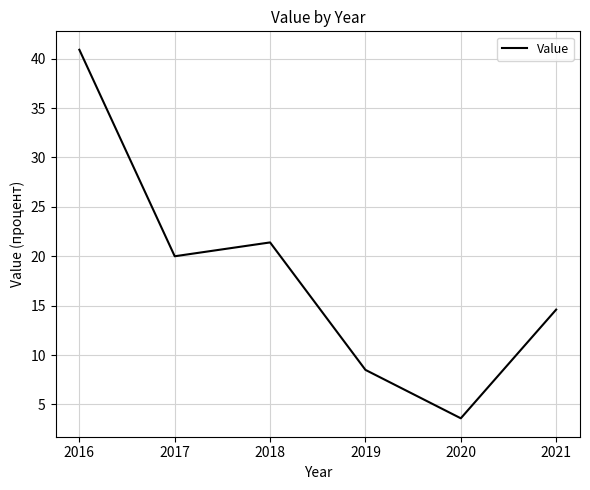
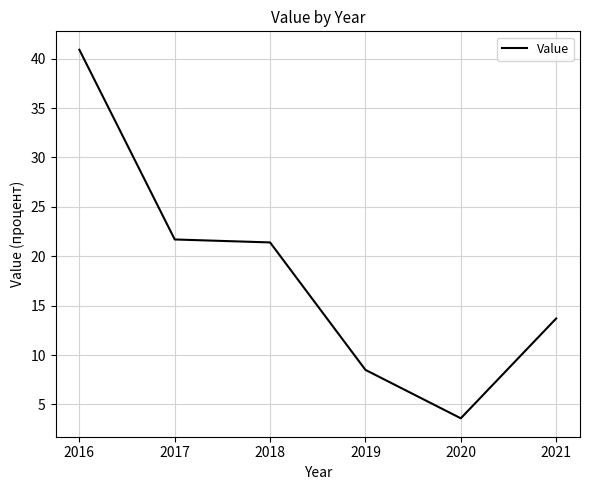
2017: 20 -> 22
2021: 15 -> 14
